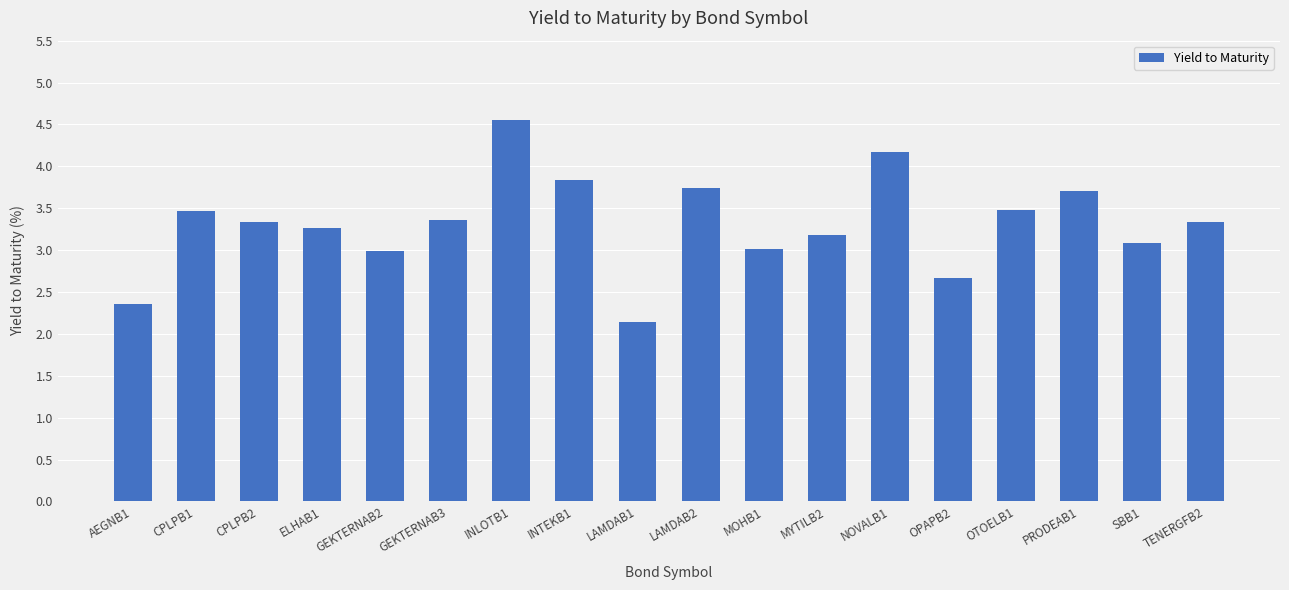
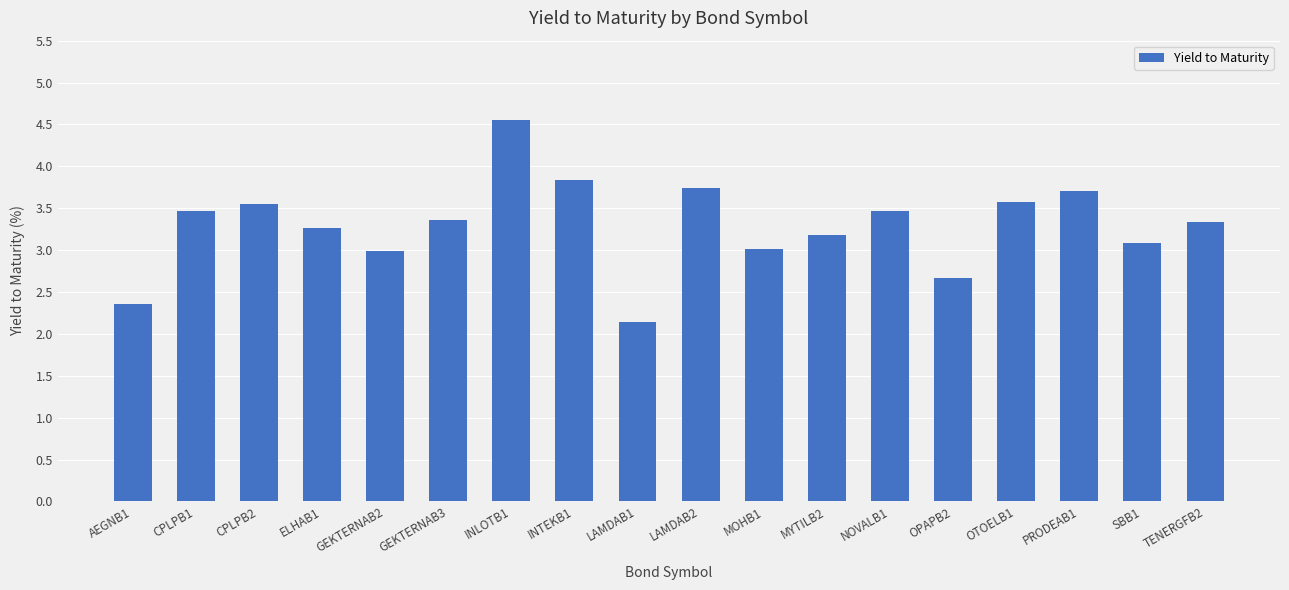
CPLPB2: 3.3 -> 3.6
NOVALB1: 4.2 -> 3.5
OTOELB1: 3.5 -> 3.6
